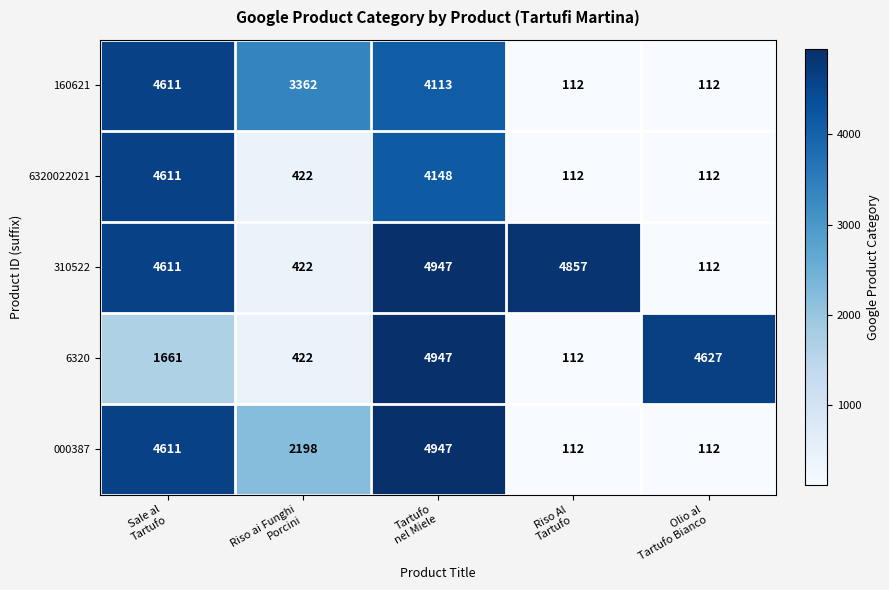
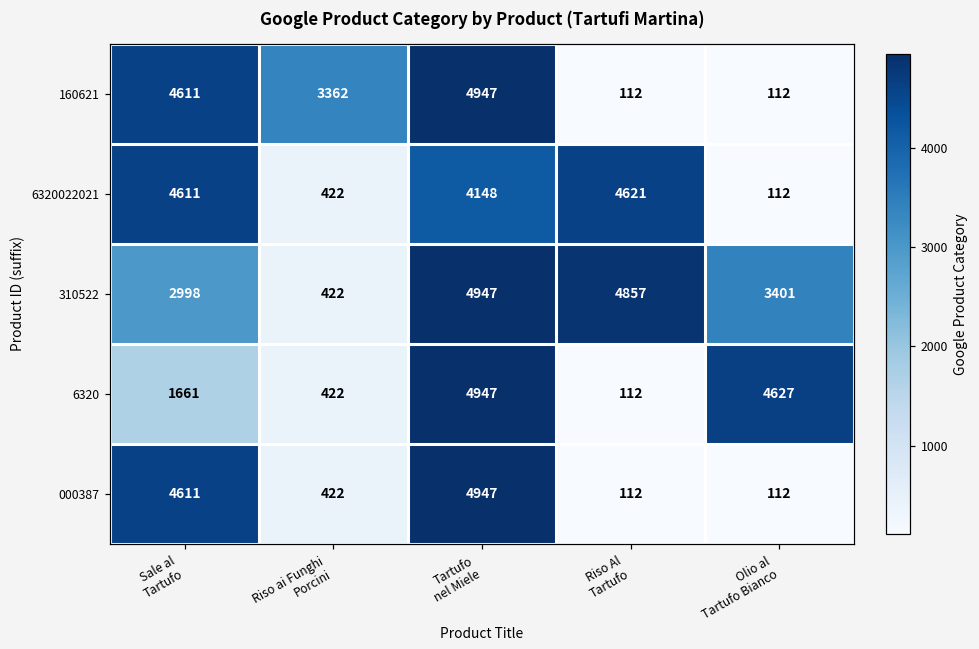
160621, Tartufo nel Miele: 4113 -> 4947
6320022021, Riso Al Tartufo: 112 -> 4621
310522, Sale al Tartufo: 4611 -> 2998
310522, Olio al Tartufo Bianco: 112 -> 3401
000387, Riso ai Funghi Porcini: 2198 -> 422
